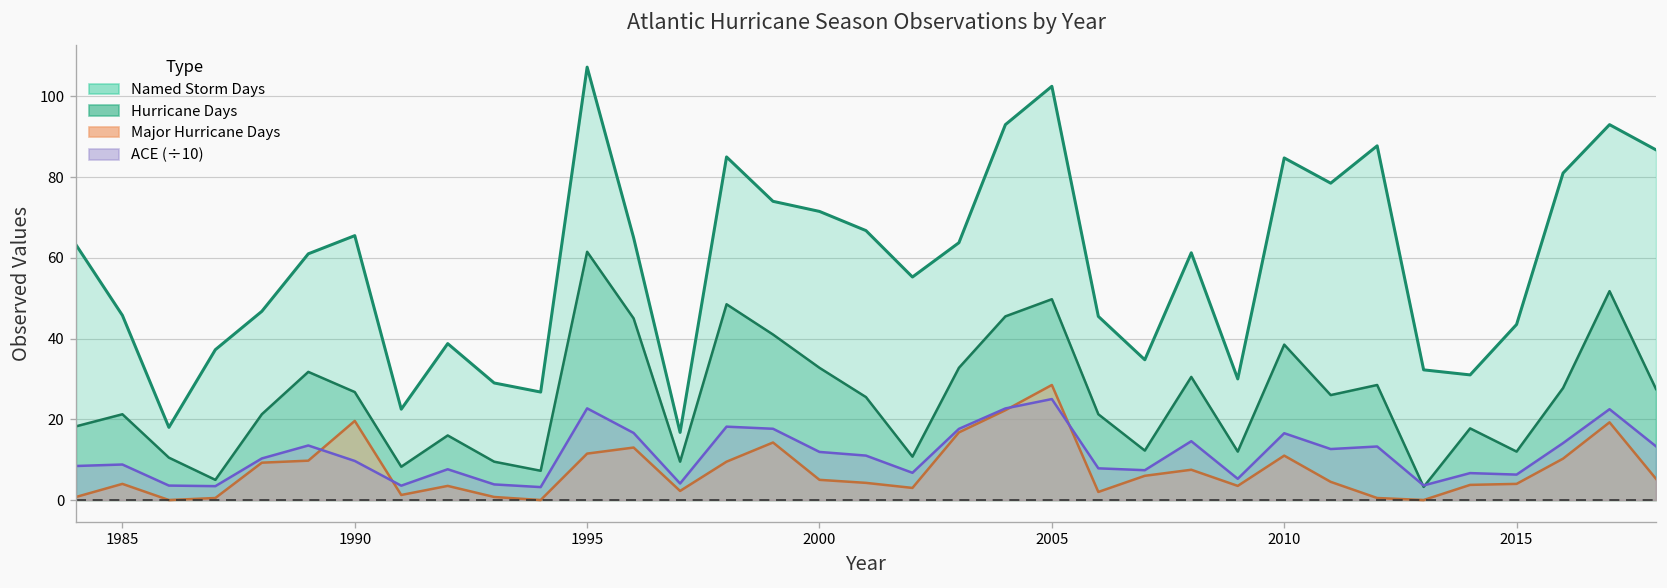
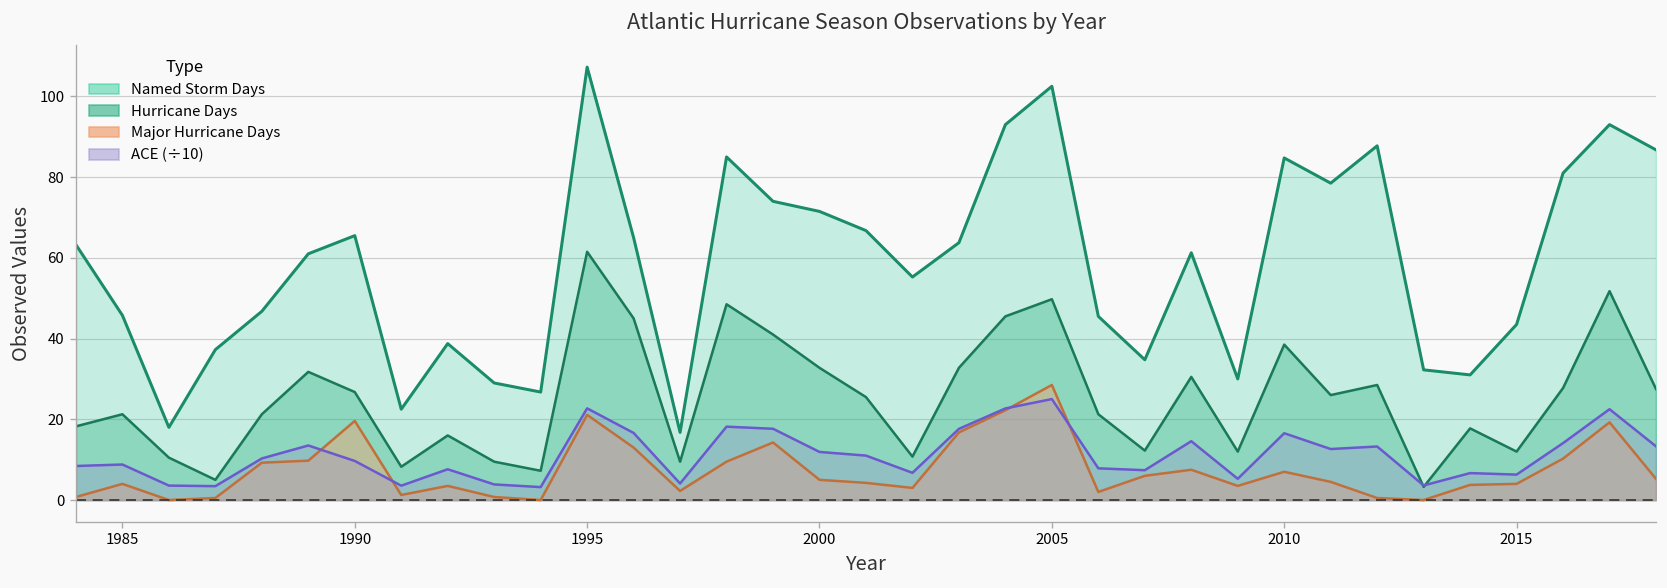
Major Hurricane Days, 1995: 12 -> 21
Major Hurricane Days, 2010: 11 -> 7
